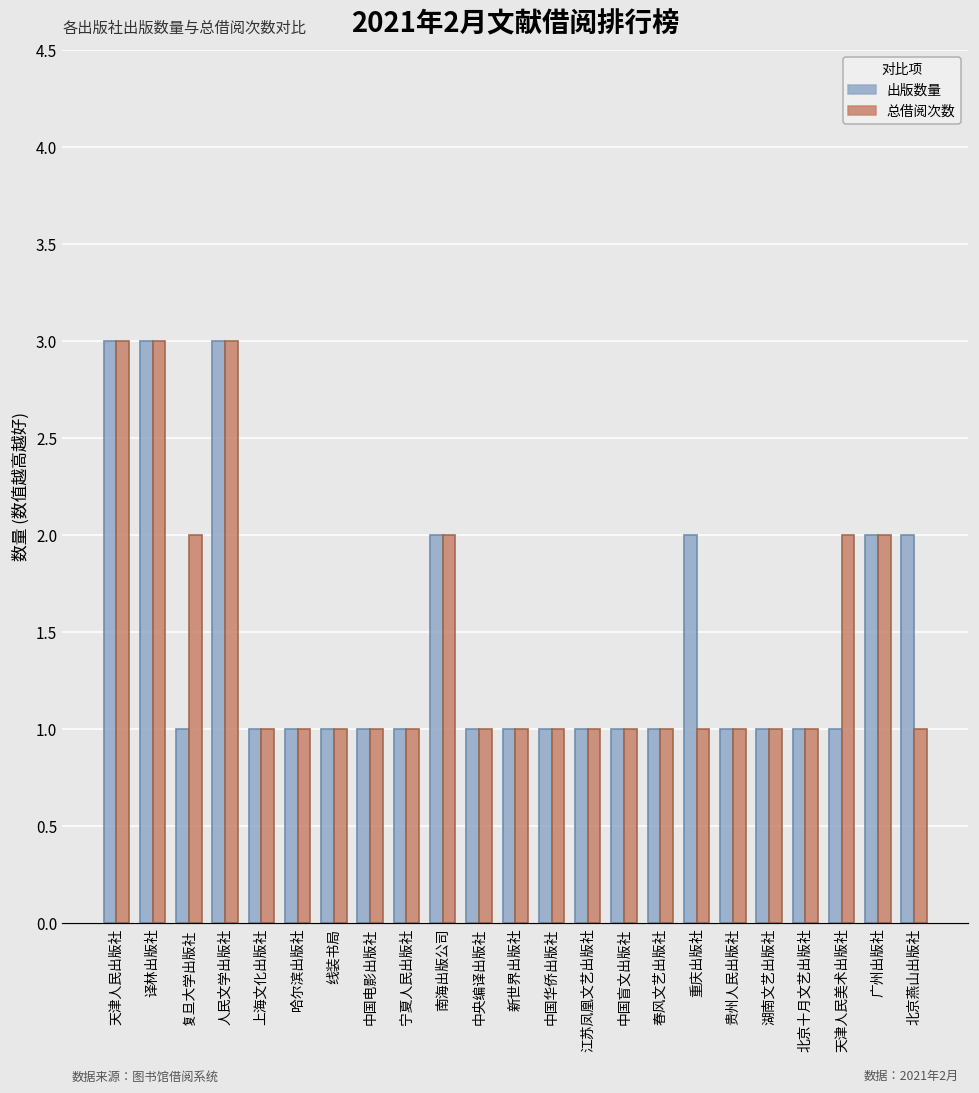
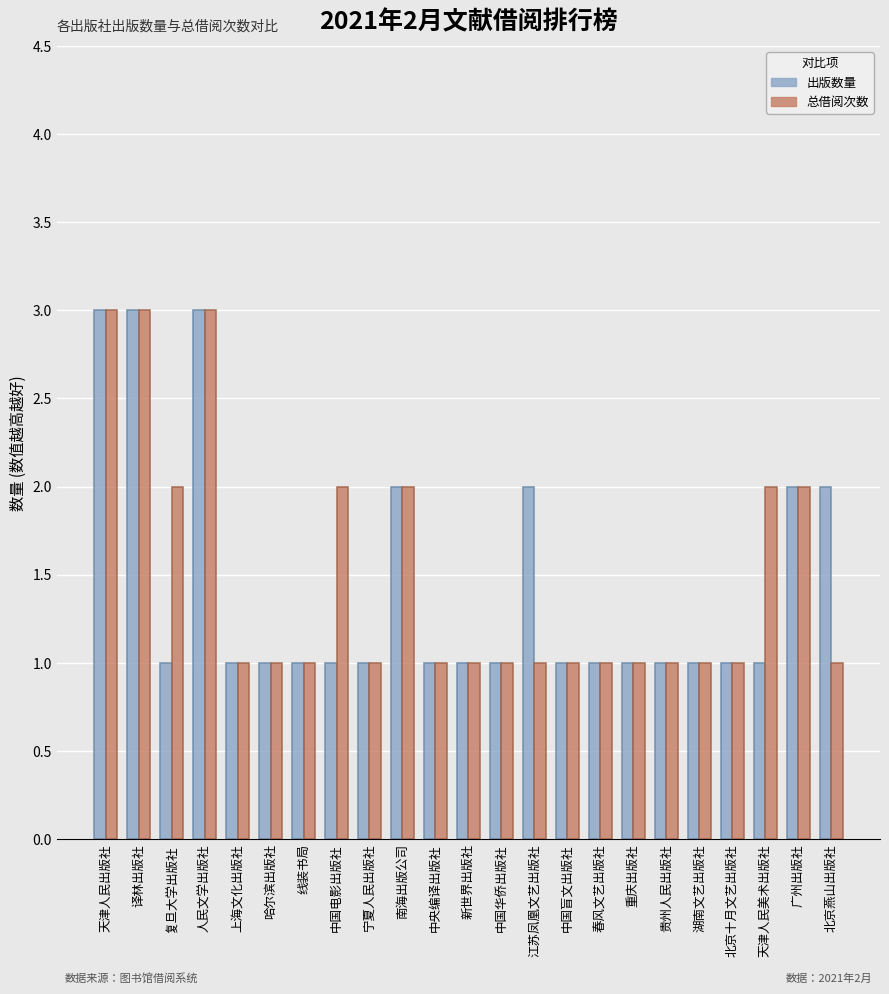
总借阅次数, 中国电影出版社: 1 -> 2
出版数量, 江苏凤凰文艺出版社: 1 -> 2
出版数量, 重庆出版社: 2 -> 1
